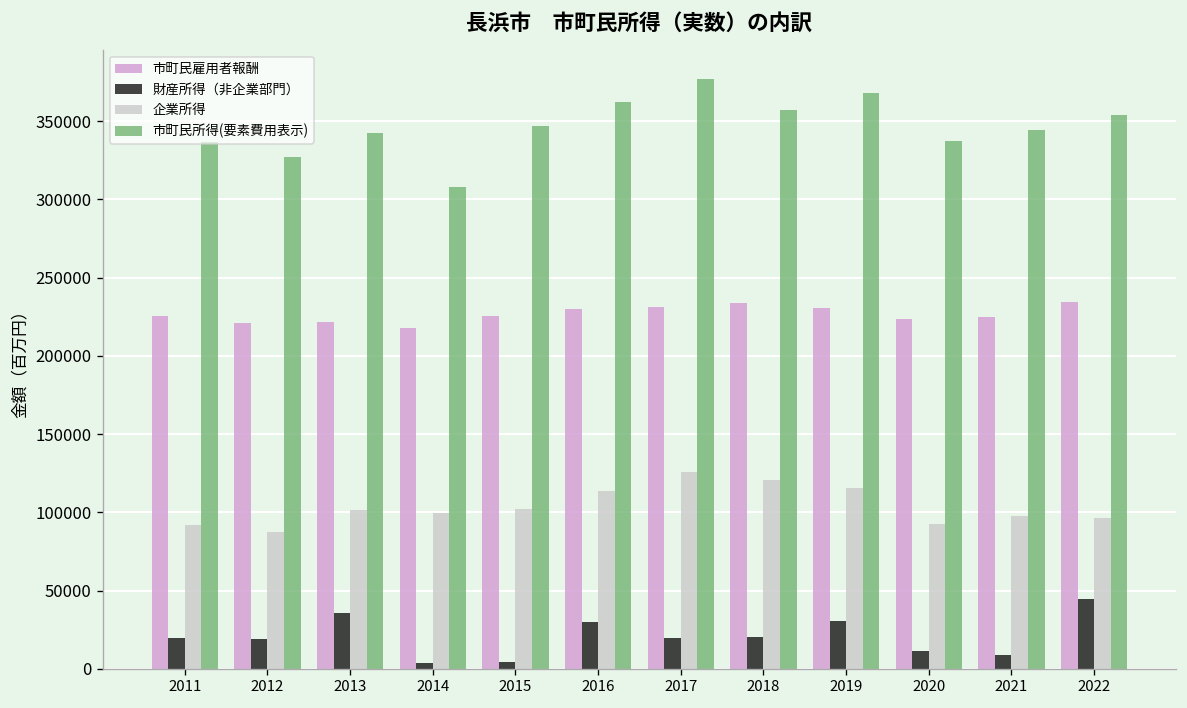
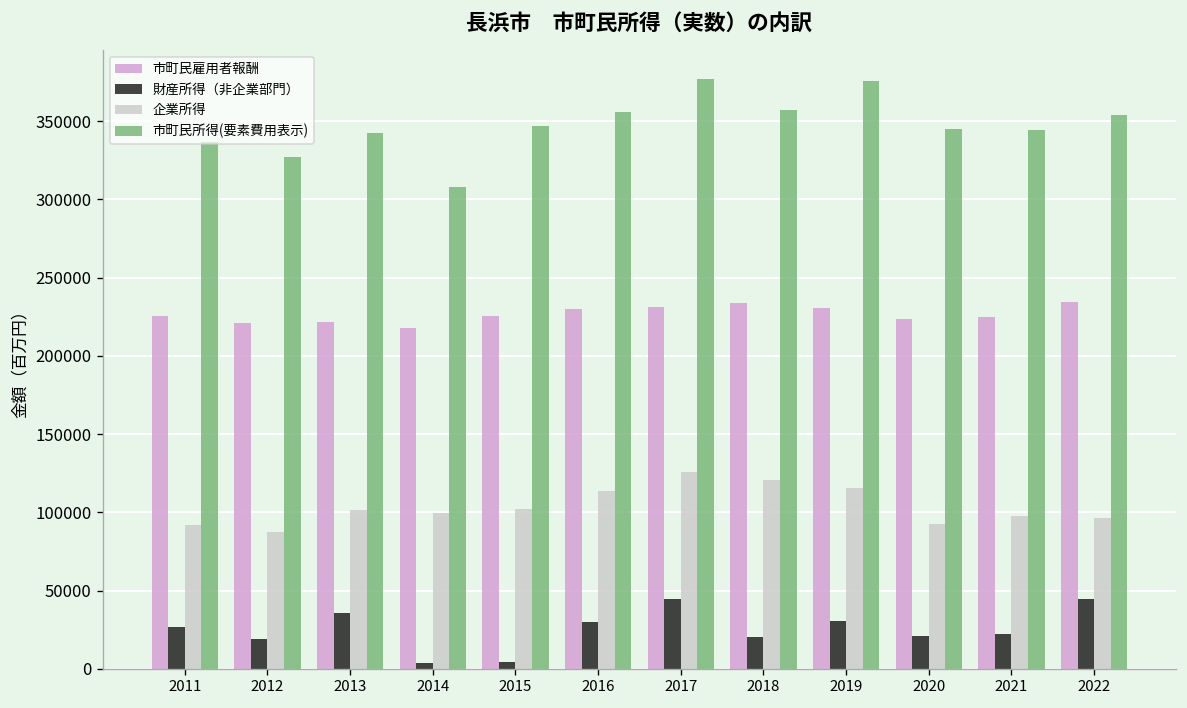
財産所得（非企業部門）, 2011: 20000 -> 26000
市町民所得(要素費用表示), 2016: 362000 -> 356000
財産所得（非企業部門）, 2017: 20000 -> 44000
市町民所得(要素費用表示), 2019: 368000 -> 376000
財産所得（非企業部門）, 2020: 12000 -> 21000
市町民所得(要素費用表示), 2020: 338000 -> 345000
財産所得（非企業部門）, 2021: 9000 -> 22000
